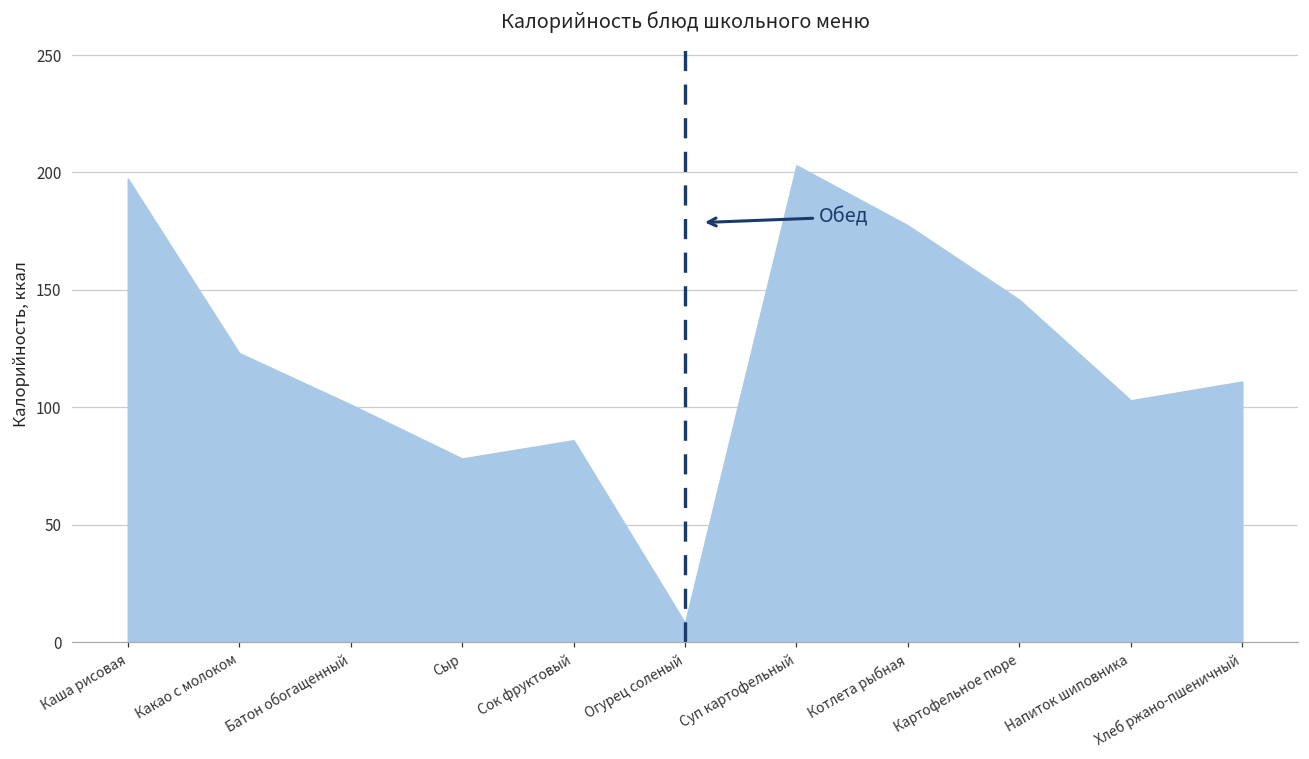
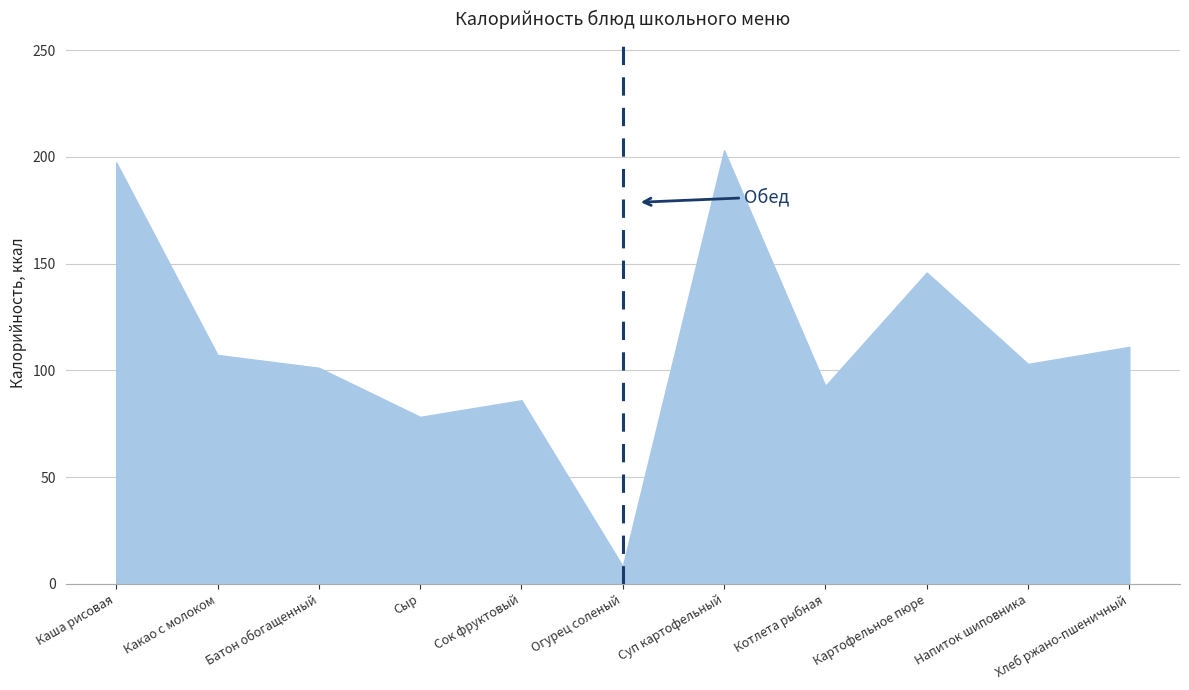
Какао с молоком: 123 -> 107
Котлета рыбная: 177 -> 93
